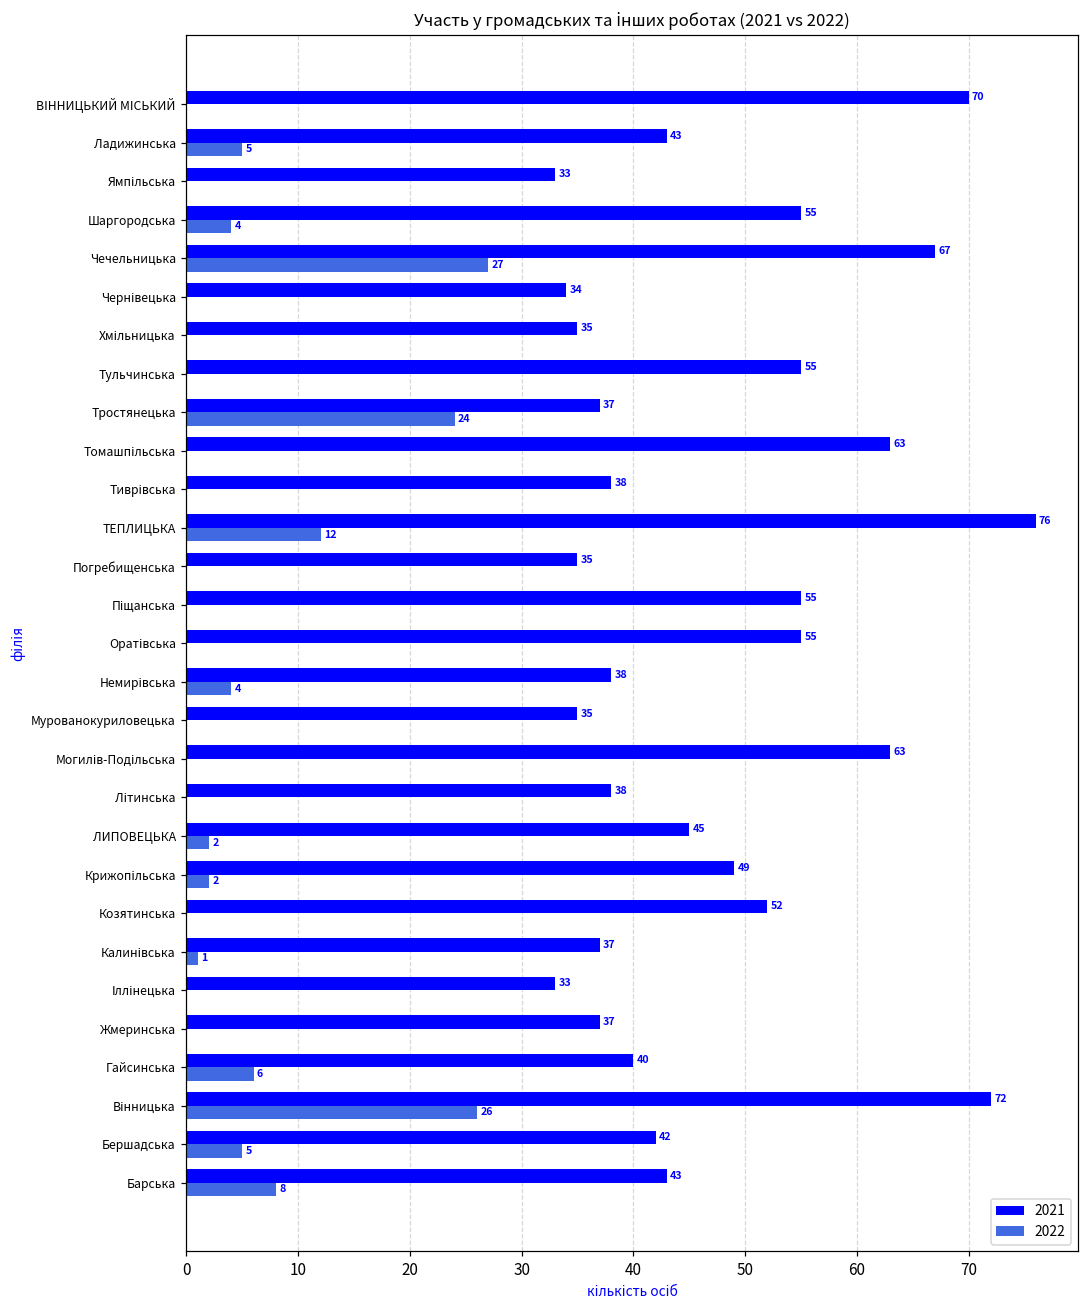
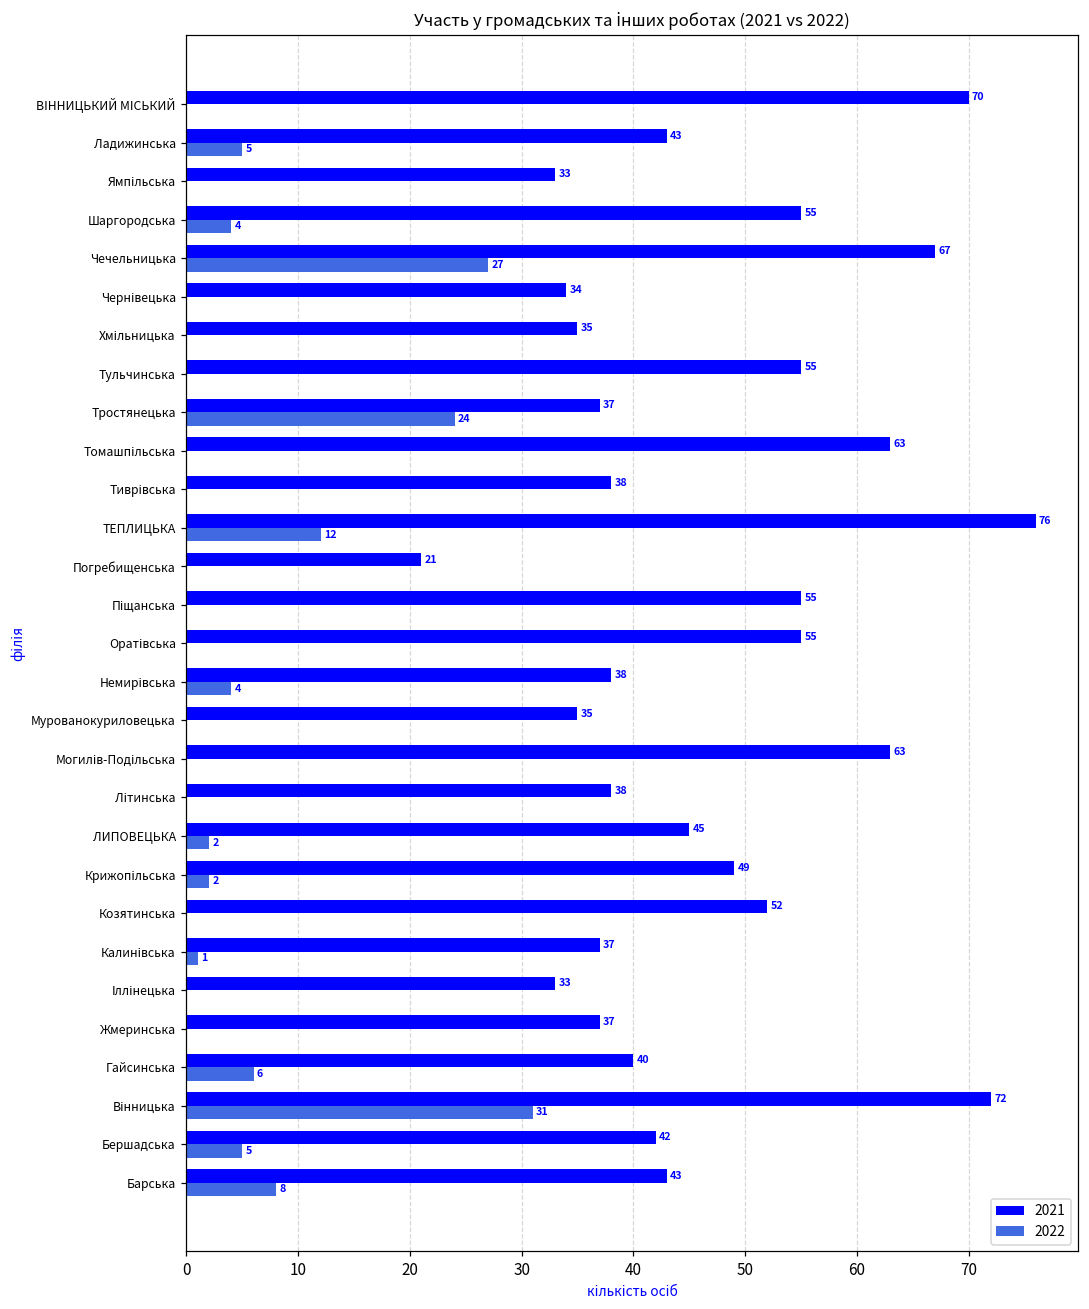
2021, Погребищенська: 35 -> 21
2022, Вінницька: 26 -> 31
